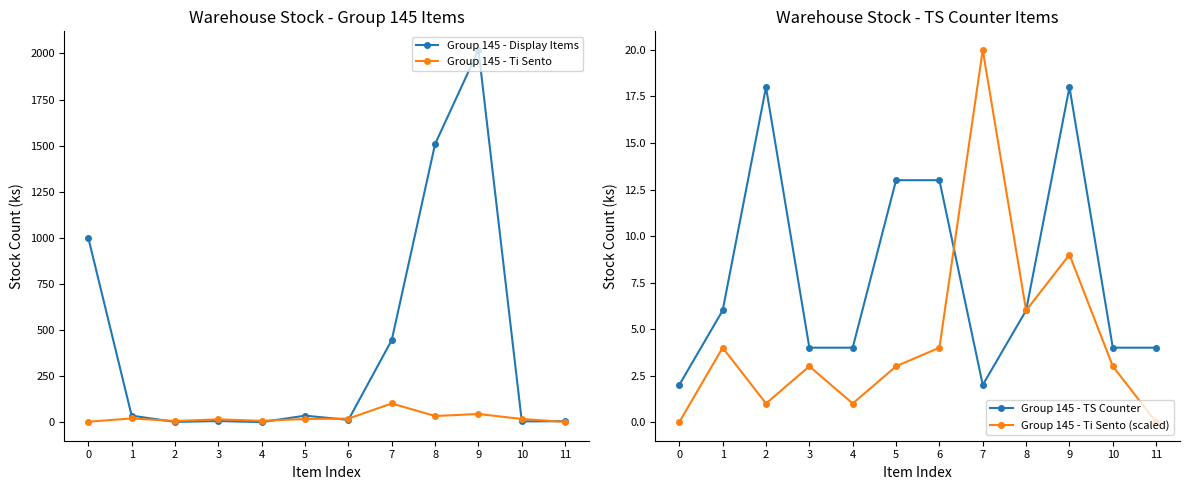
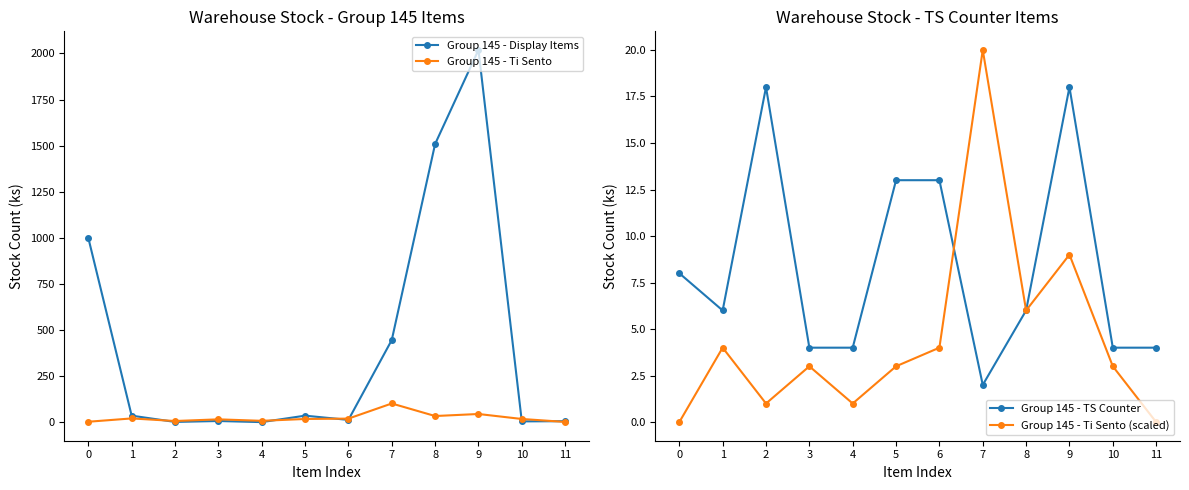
Warehouse Stock - TS Counter Items, Group 145 - TS Counter, 0: 2 -> 8
